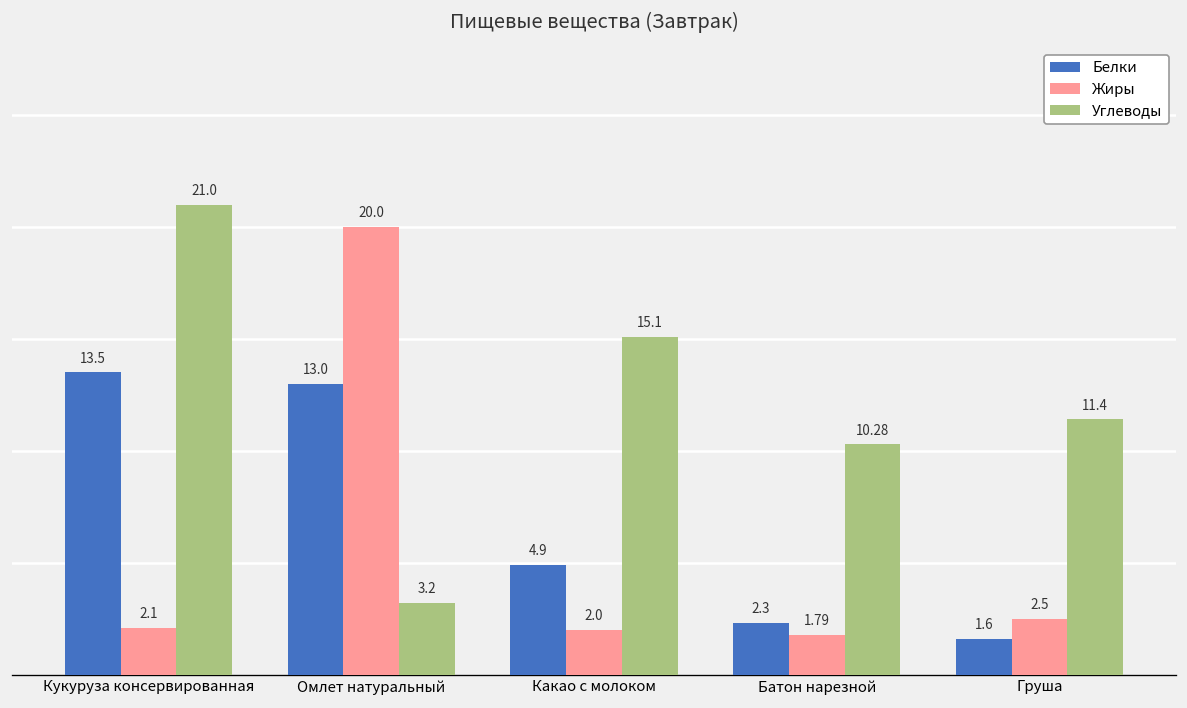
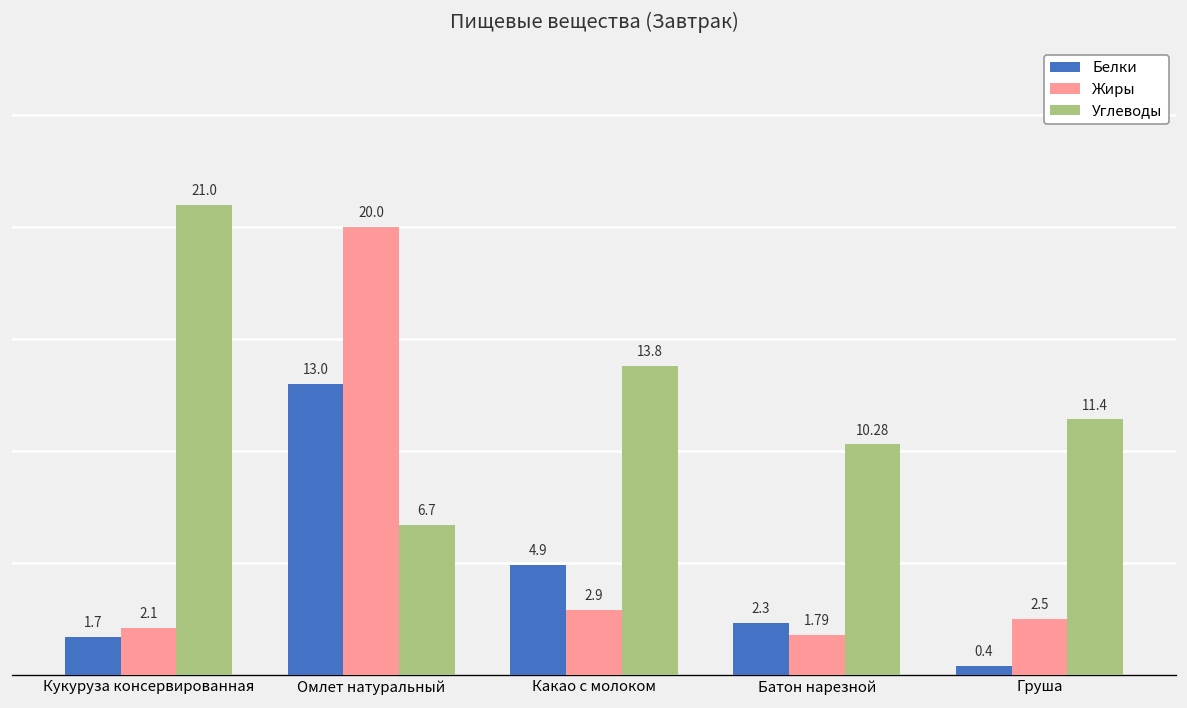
Белки, Кукуруза консервированная: 13.5 -> 1.7
Углеводы, Омлет натуральный: 3.2 -> 6.7
Жиры, Какао с молоком: 2.0 -> 2.9
Углеводы, Какао с молоком: 15.1 -> 13.8
Белки, Груша: 1.6 -> 0.4
